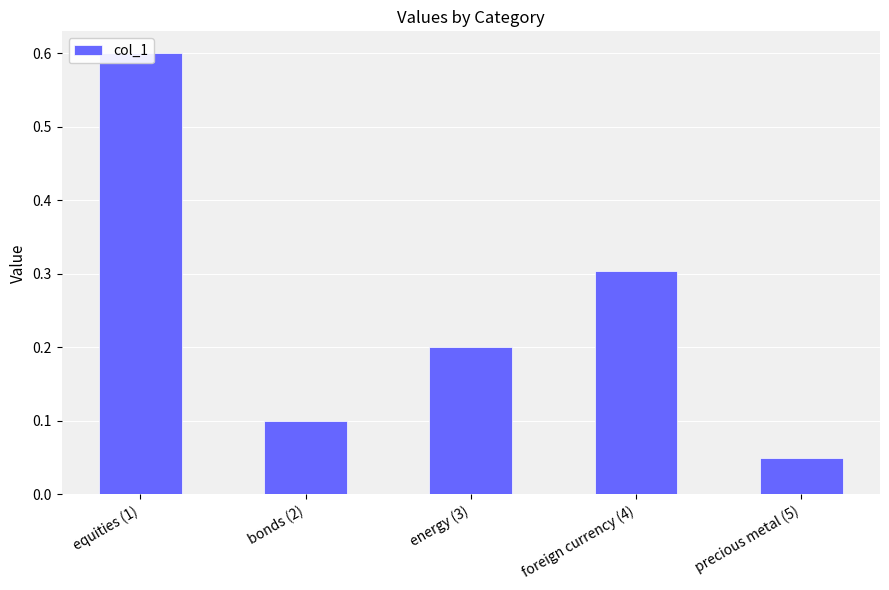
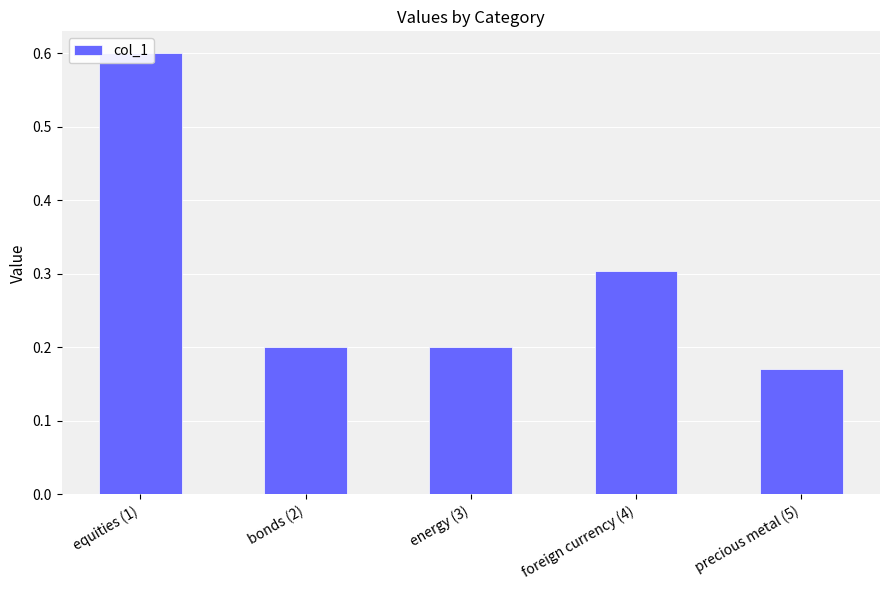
bonds (2): 0.1 -> 0.2
precious metal (5): 0.05 -> 0.17
